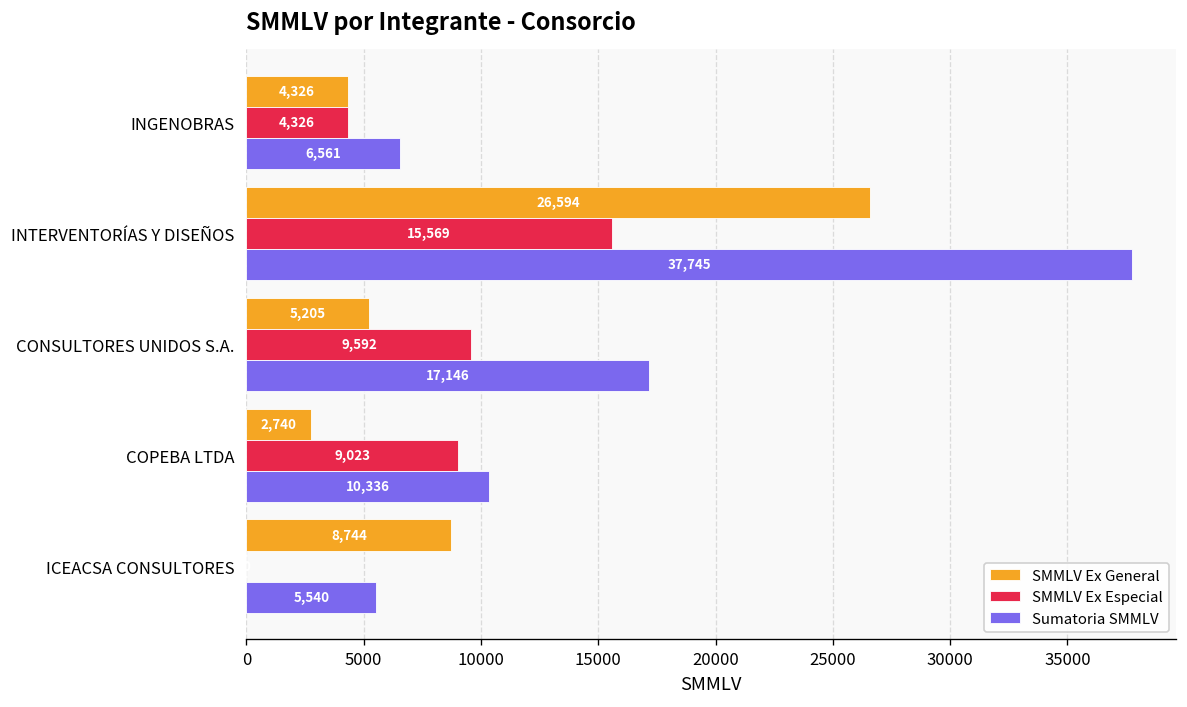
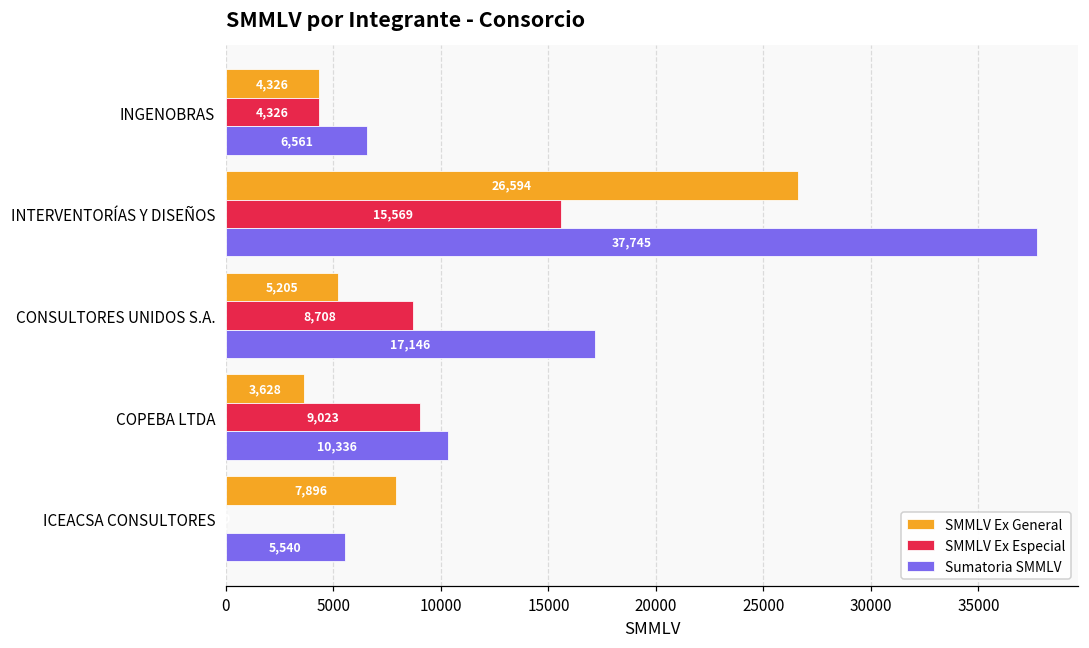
SMMLV Ex Especial, CONSULTORES UNIDOS S.A.: 9,592 -> 8,708
SMMLV Ex General, COPEBA LTDA: 2,740 -> 3,628
SMMLV Ex General, ICEACSA CONSULTORES: 8,744 -> 7,896
